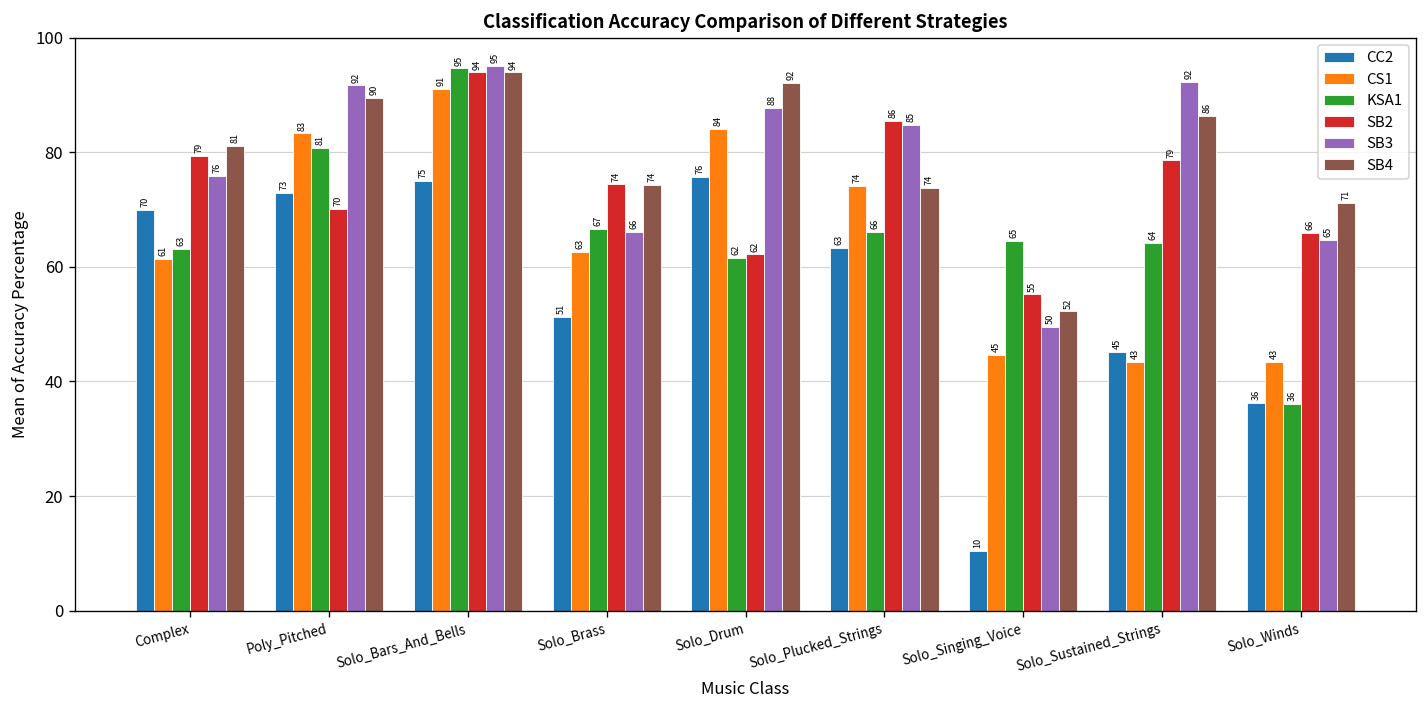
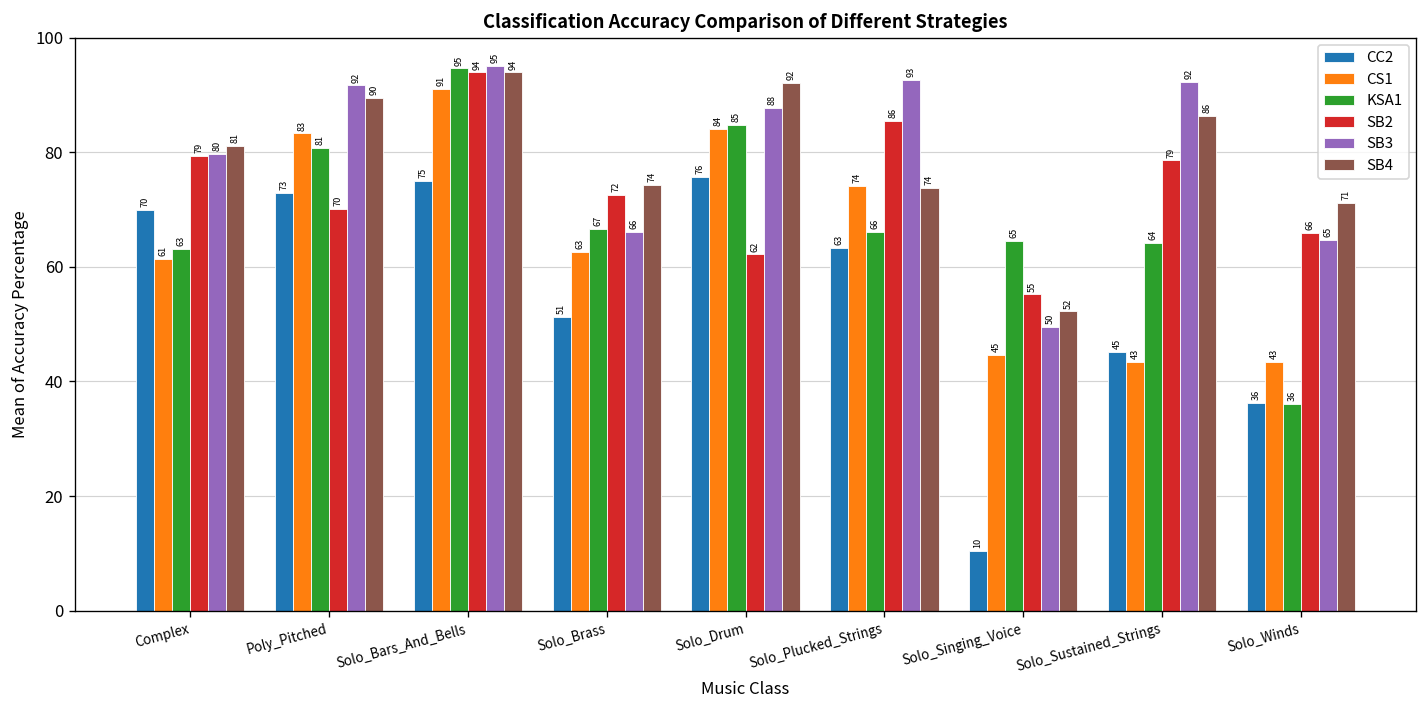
SB3, Complex: 76 -> 80
SB2, Solo_Brass: 74 -> 72
KSA1, Solo_Drum: 62 -> 85
SB3, Solo_Plucked_Strings: 85 -> 93
